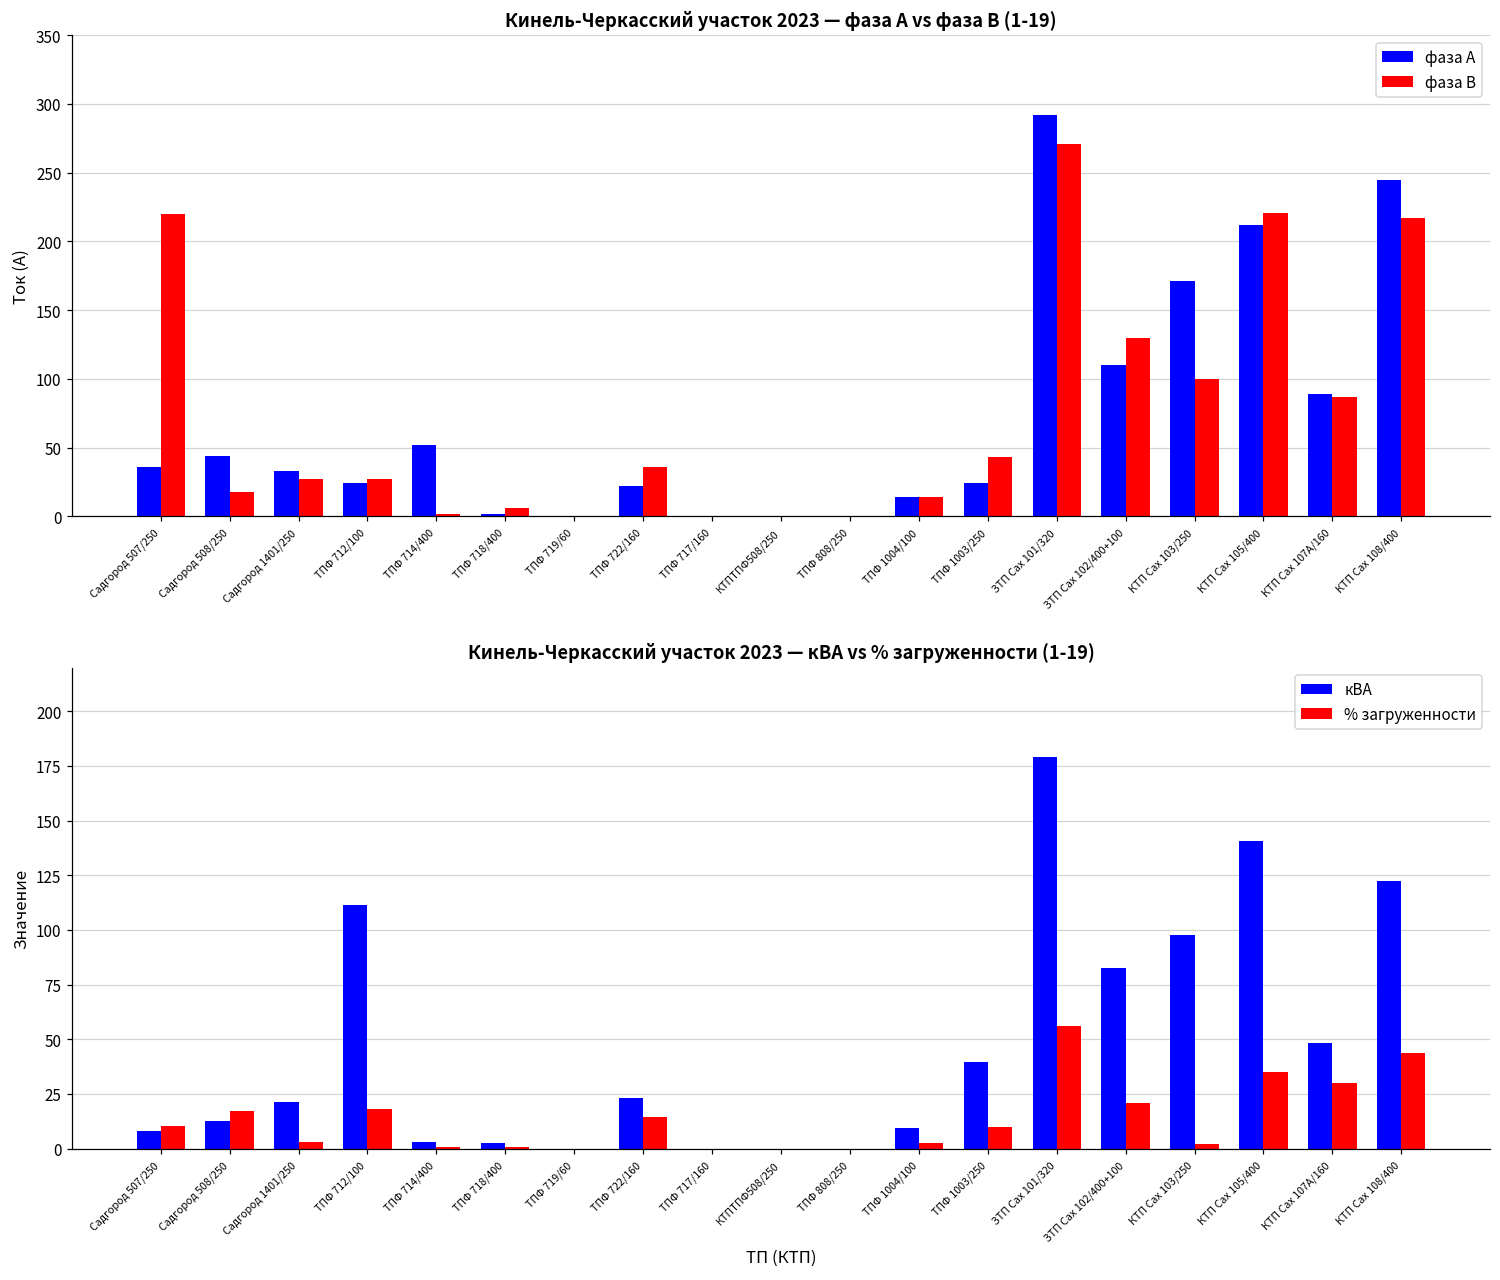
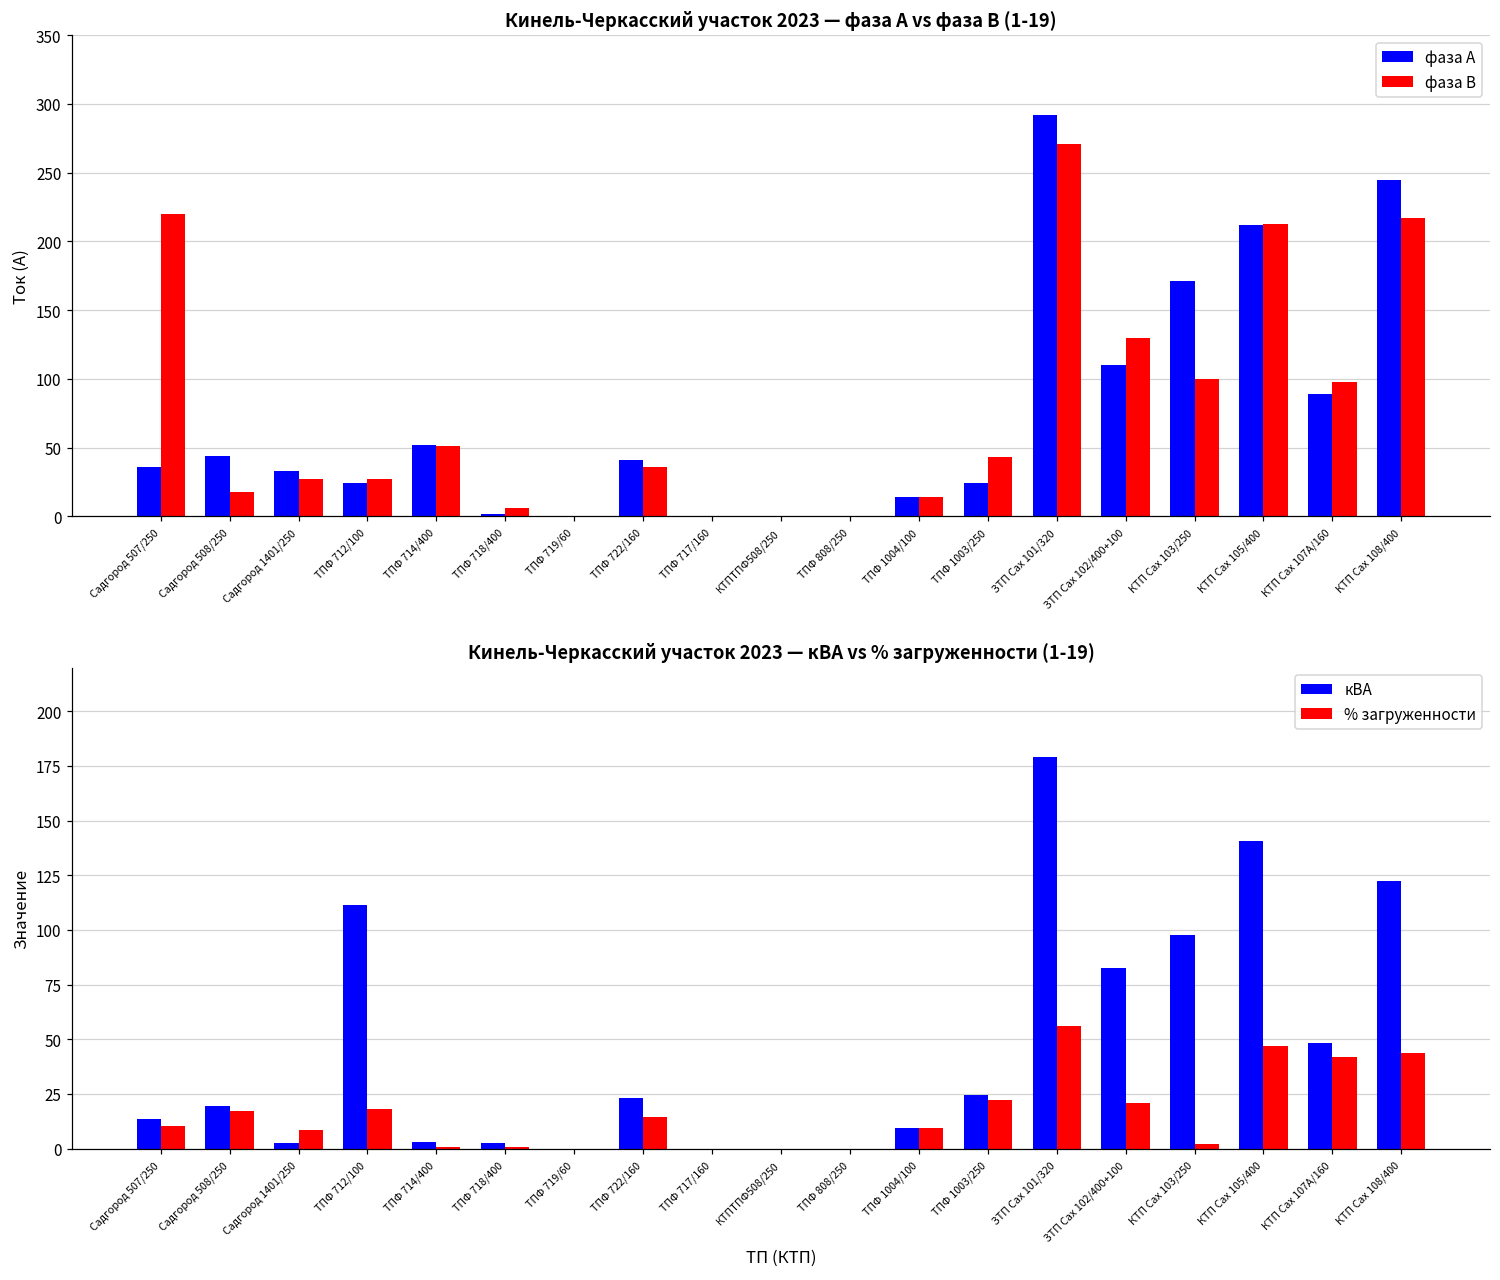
Кинель-Черкасский участок 2023 — фаза А vs фаза В (1-19), фаза В, ТПФ 714/400: 2 -> 51
Кинель-Черкасский участок 2023 — фаза А vs фаза В (1-19), фаза А, ТПФ 722/160: 22 -> 41
Кинель-Черкасский участок 2023 — фаза А vs фаза В (1-19), фаза В, КТП Сах 105/400: 221 -> 213
Кинель-Черкасский участок 2023 — фаза А vs фаза В (1-19), фаза В, КТП Сах 107А/160: 87 -> 98
Кинель-Черкасский участок 2023 — кВА vs % загруженности (1-19), кВА, Садгород 507/250: 8 -> 13
Кинель-Черкасский участок 2023 — кВА vs % загруженности (1-19), кВА, Садгород 508/250: 13 -> 20
Кинель-Черкасский участок 2023 — кВА vs % загруженности (1-19), кВА, Садгород 1401/250: 21 -> 3
Кинель-Черкасский участок 2023 — кВА vs % загруженности (1-19), % загруженности, Садгород 1401/250: 3 -> 9
Кинель-Черкасский участок 2023 — кВА vs % загруженности (1-19), % загруженности, ТПФ 1004/100: 2 -> 10
Кинель-Черкасский участок 2023 — кВА vs % загруженности (1-19), кВА, ТПФ 1003/250: 40 -> 25
Кинель-Черкасский участок 2023 — кВА vs % загруженности (1-19), % загруженности, ТПФ 1003/250: 10 -> 22
Кинель-Черкасский участок 2023 — кВА vs % загруженности (1-19), % загруженности, КТП Сах 105/400: 35 -> 47
Кинель-Черкасский участок 2023 — кВА vs % загруженности (1-19), % загруженности, КТП Сах 107А/160: 30 -> 42
